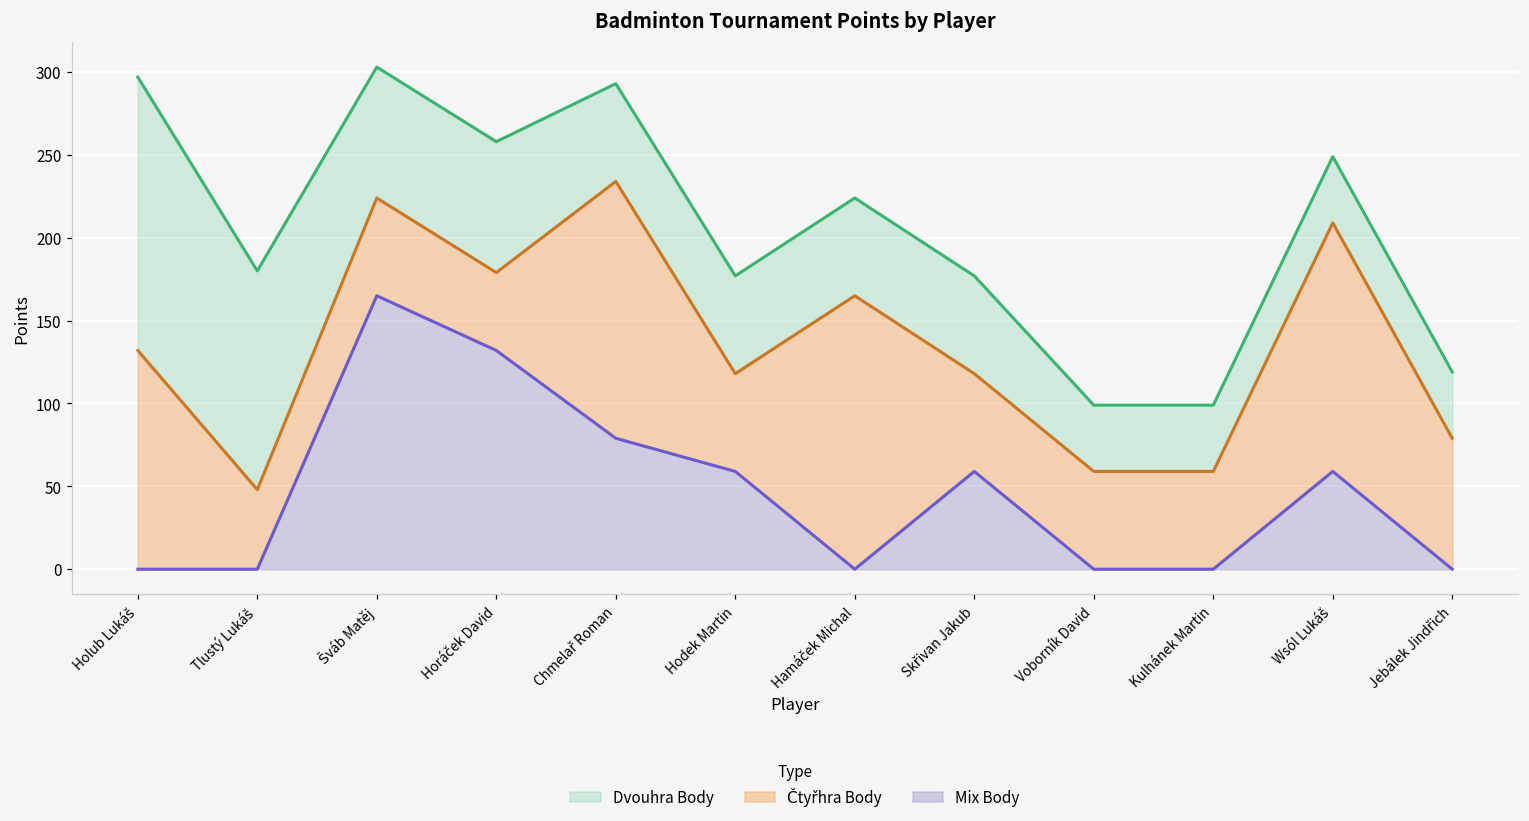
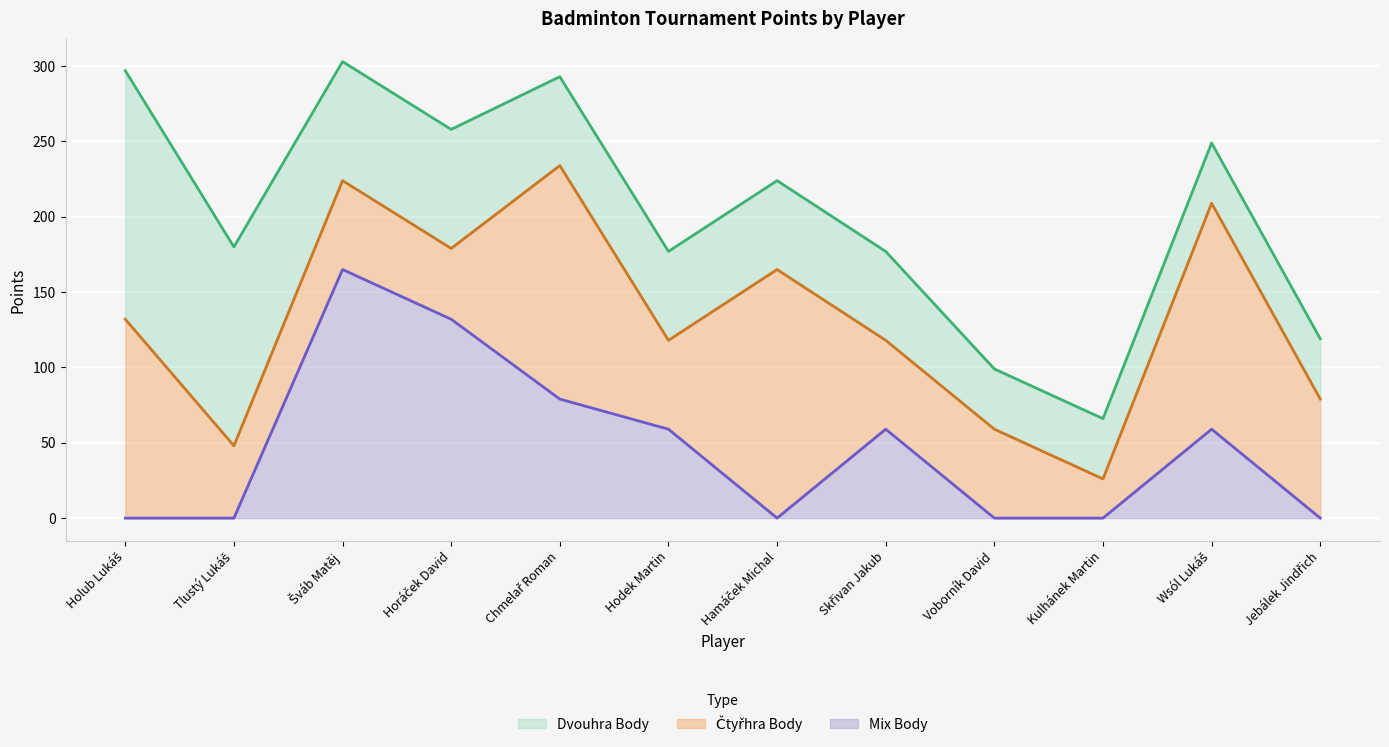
Čtyřhra Body, Kulhánek Martin: 59 -> 26
